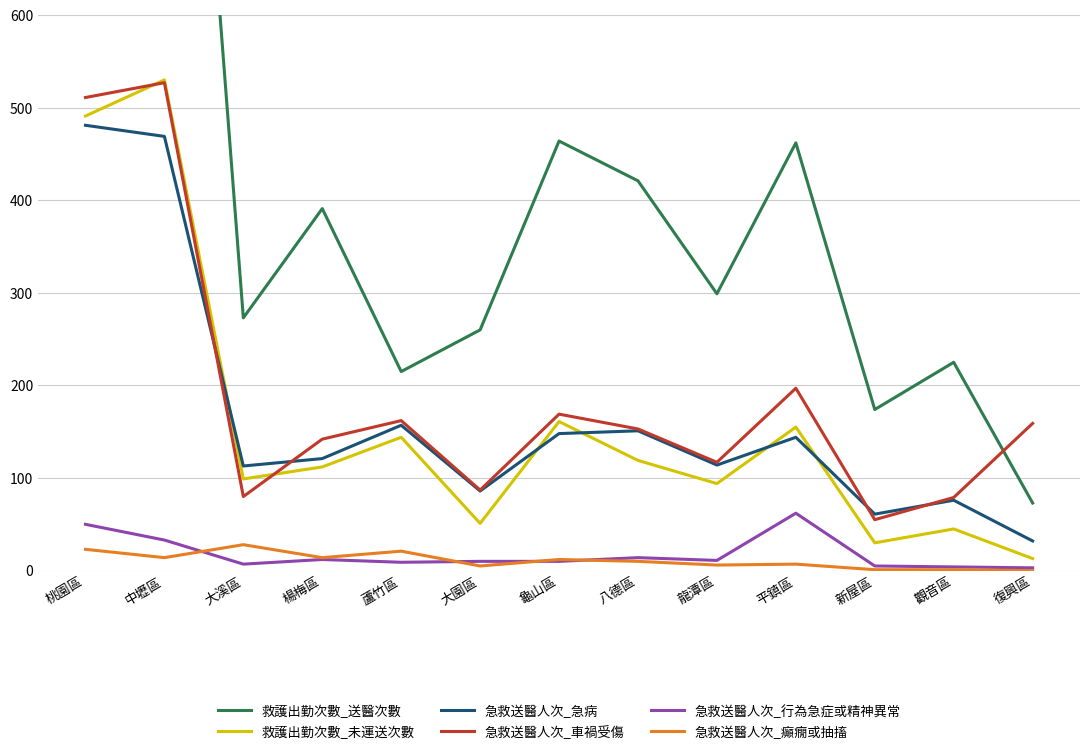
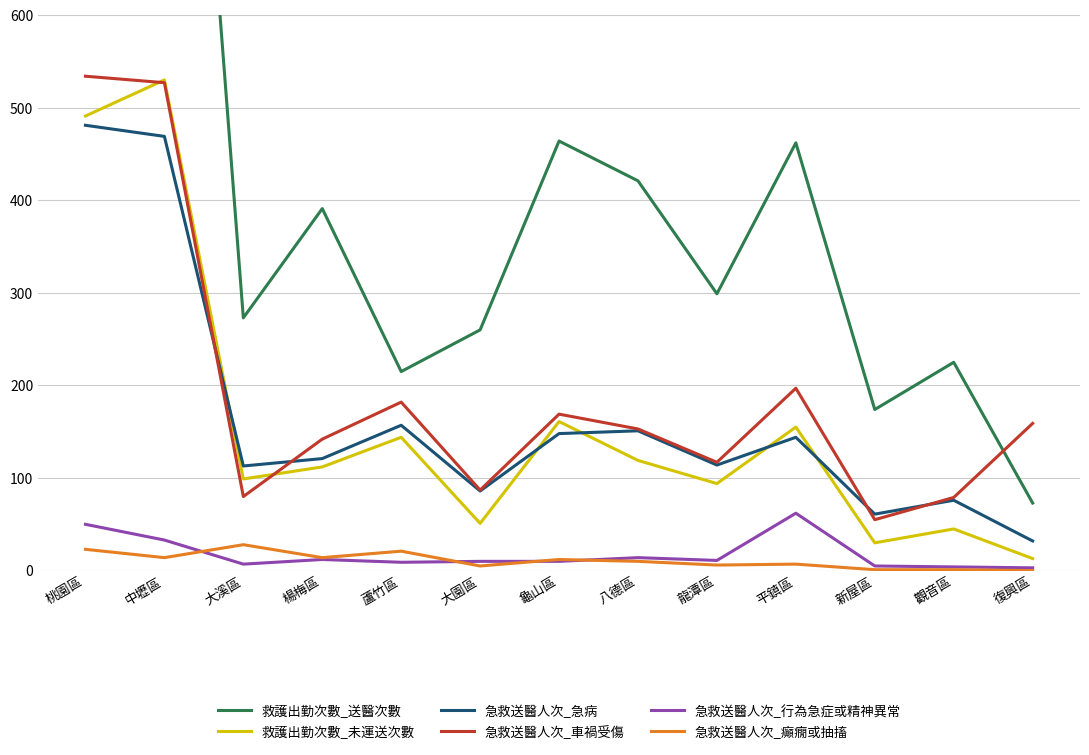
急救送醫人次_車禍受傷, 桃園區: 510 -> 530
急救送醫人次_車禍受傷, 蘆竹區: 160 -> 180
